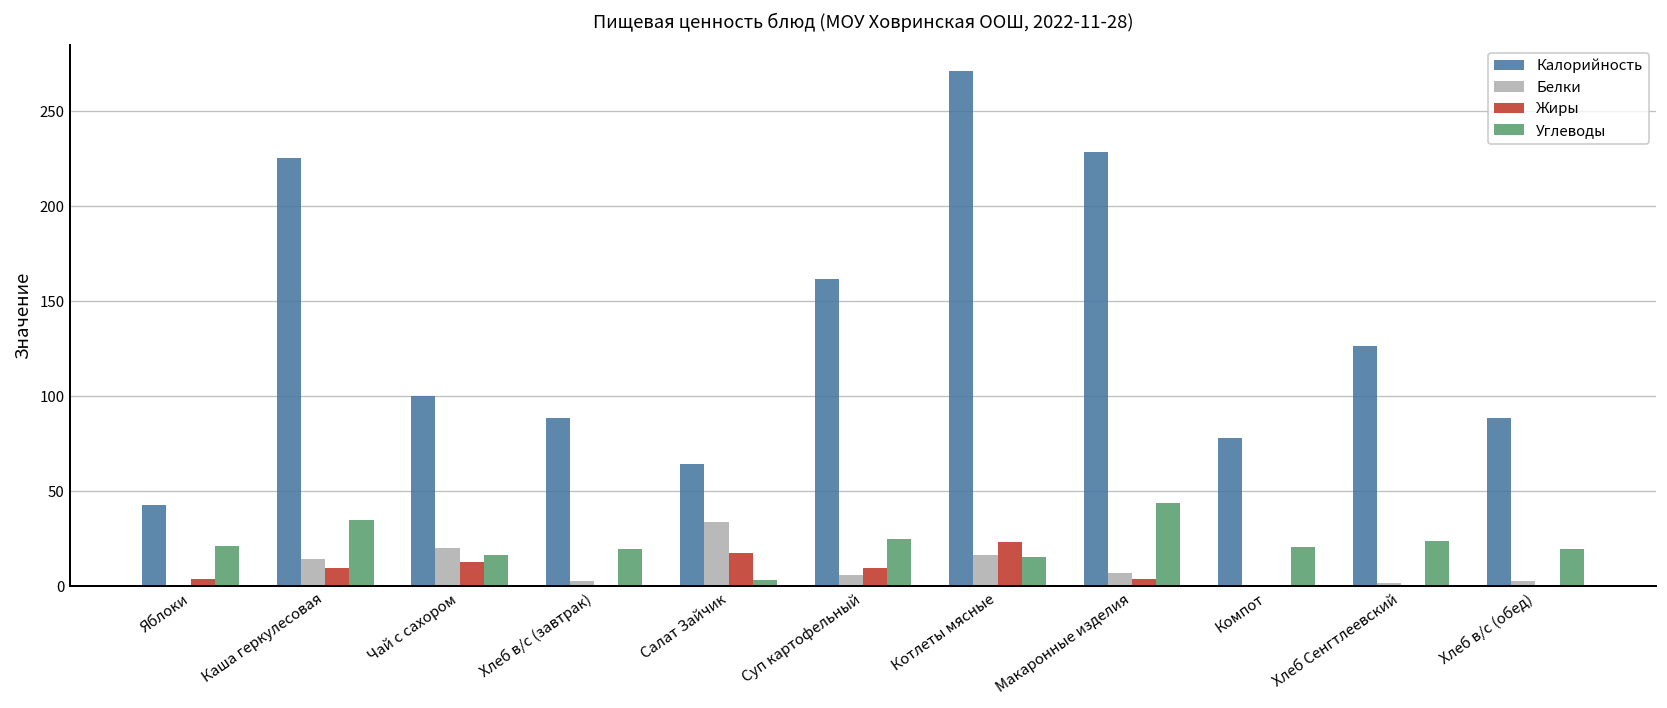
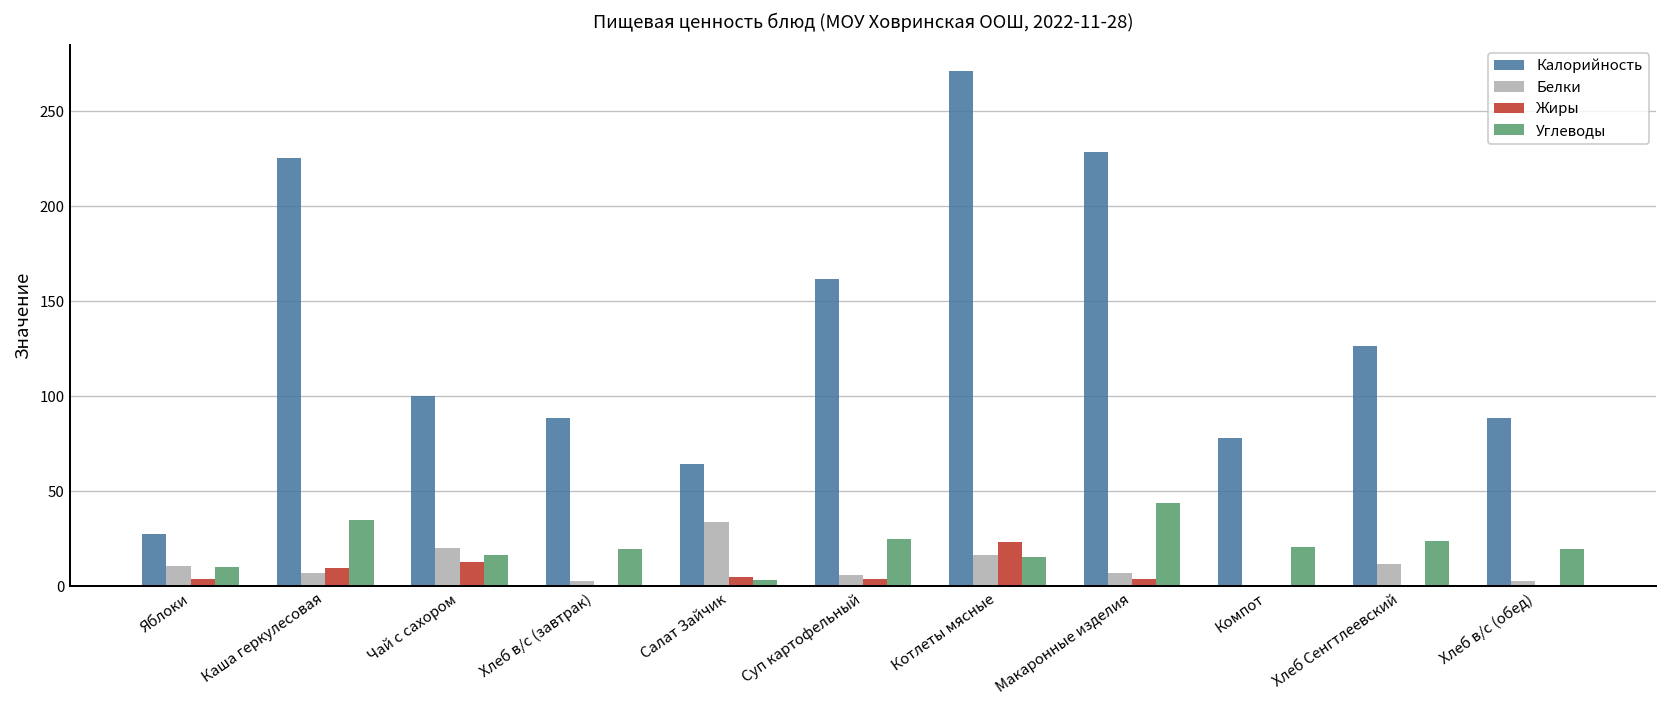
Калорийность, Яблоки: 43 -> 28
Белки, Яблоки: 0 -> 11
Углеводы, Яблоки: 21 -> 10
Белки, Каша геркулесовая: 14 -> 7
Жиры, Салат Зайчик: 17 -> 5
Жиры, Суп картофельный: 10 -> 4
Белки, Хлеб Сенгтлеевский: 2 -> 12
